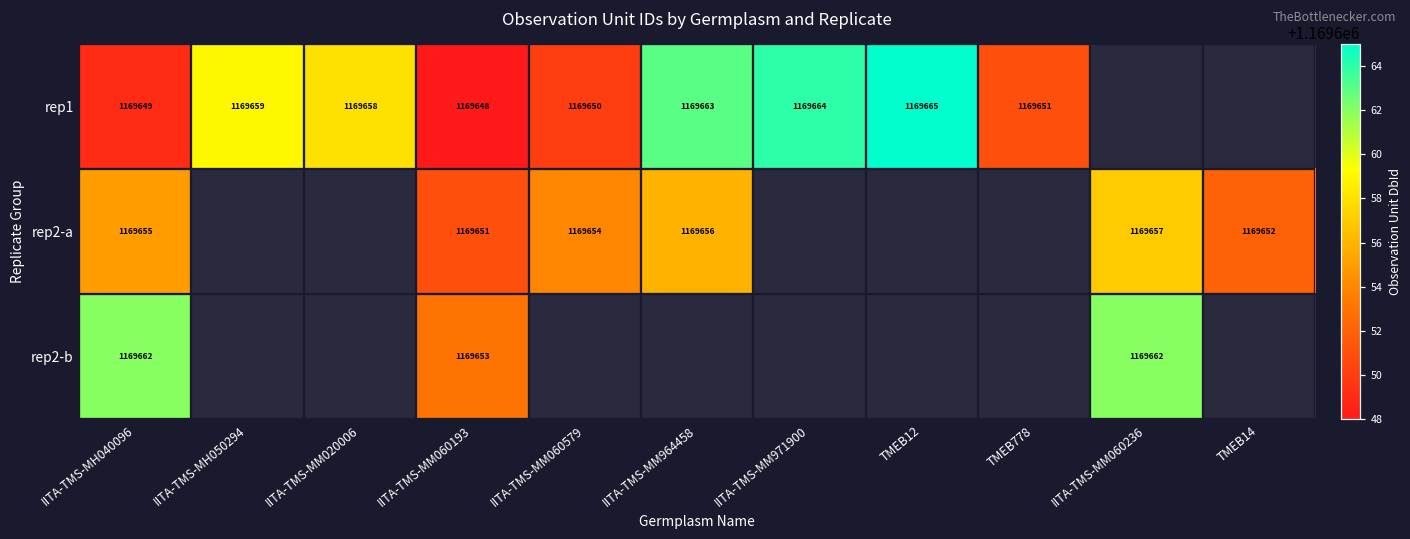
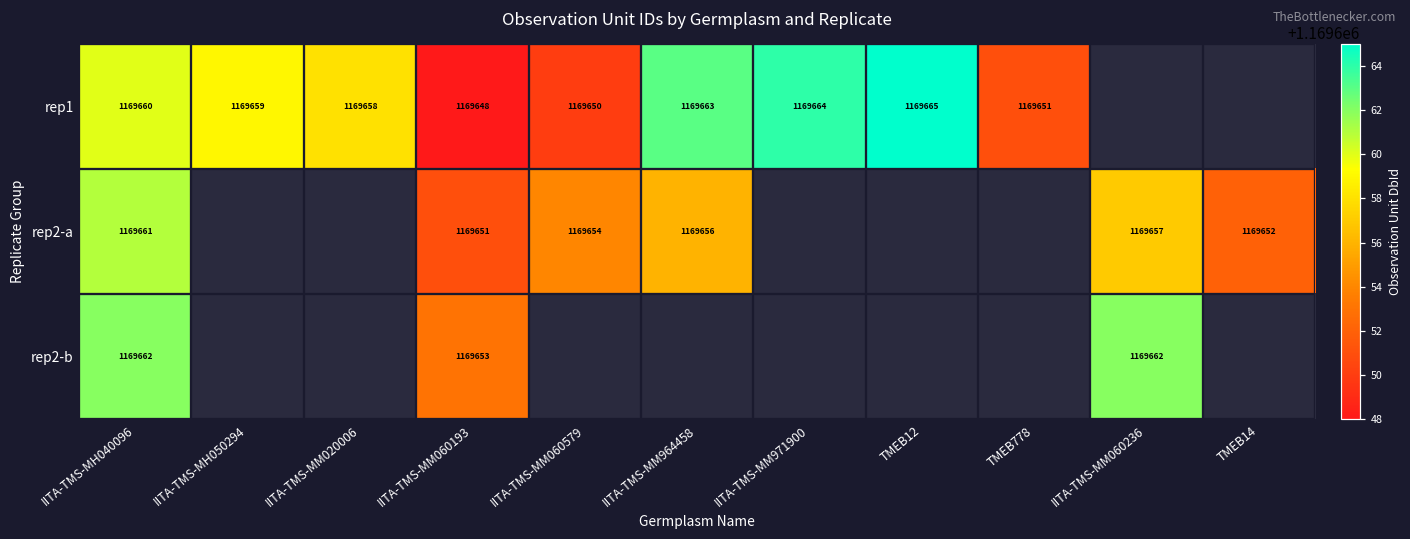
rep1, IITA-TMS-MH040096: 1169649 -> 1169660
rep2-a, IITA-TMS-MH040096: 1169655 -> 1169661
